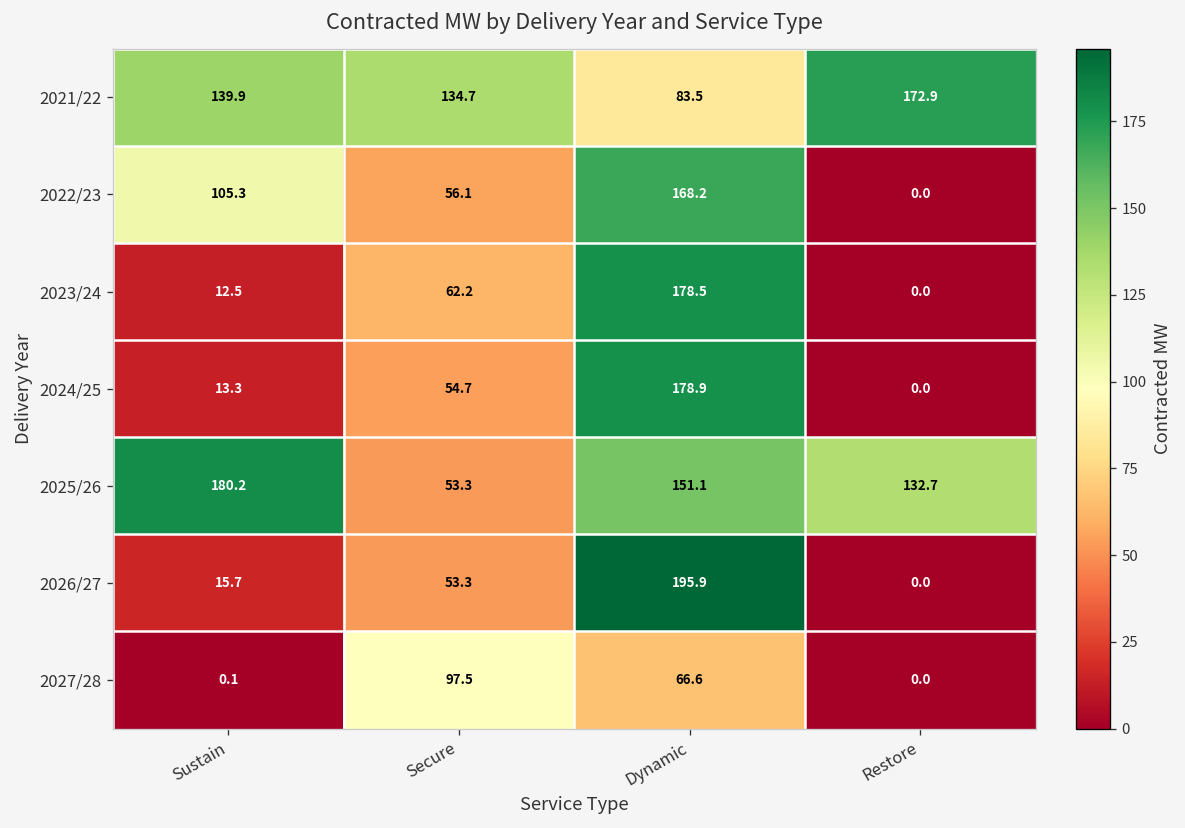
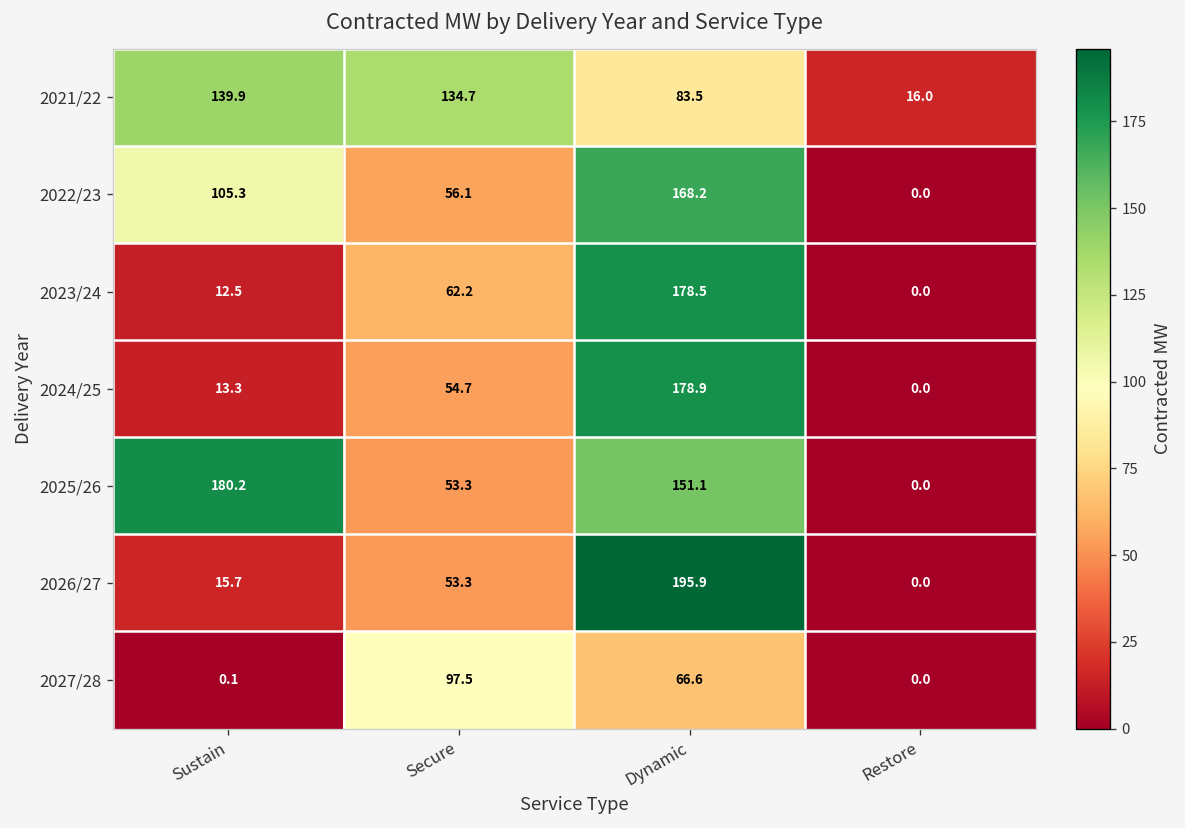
2021/22, Restore: 172.9 -> 16.0
2025/26, Restore: 132.7 -> 0.0
